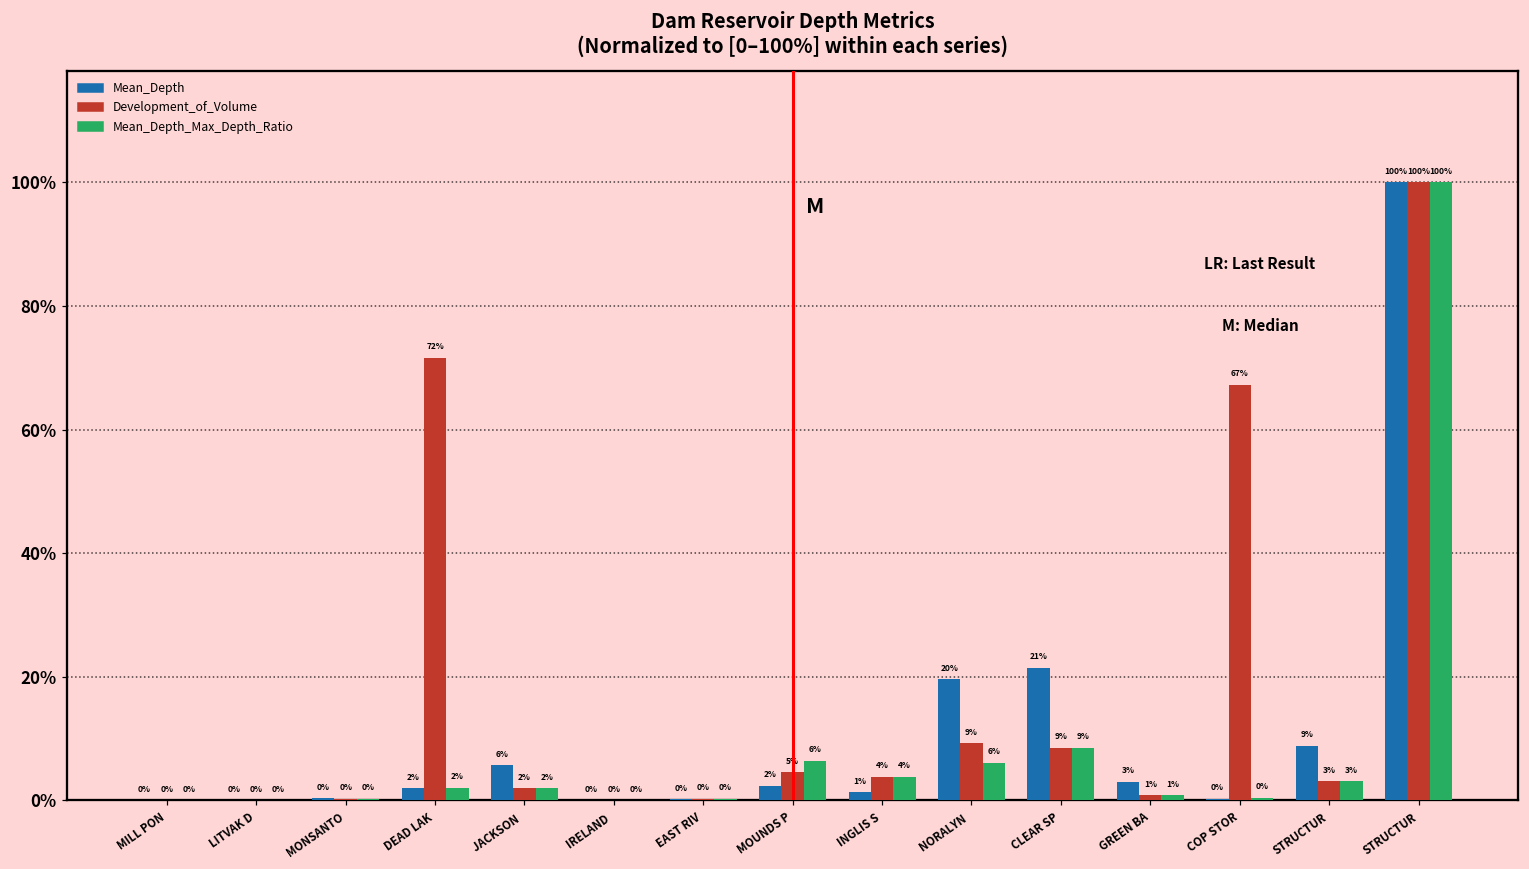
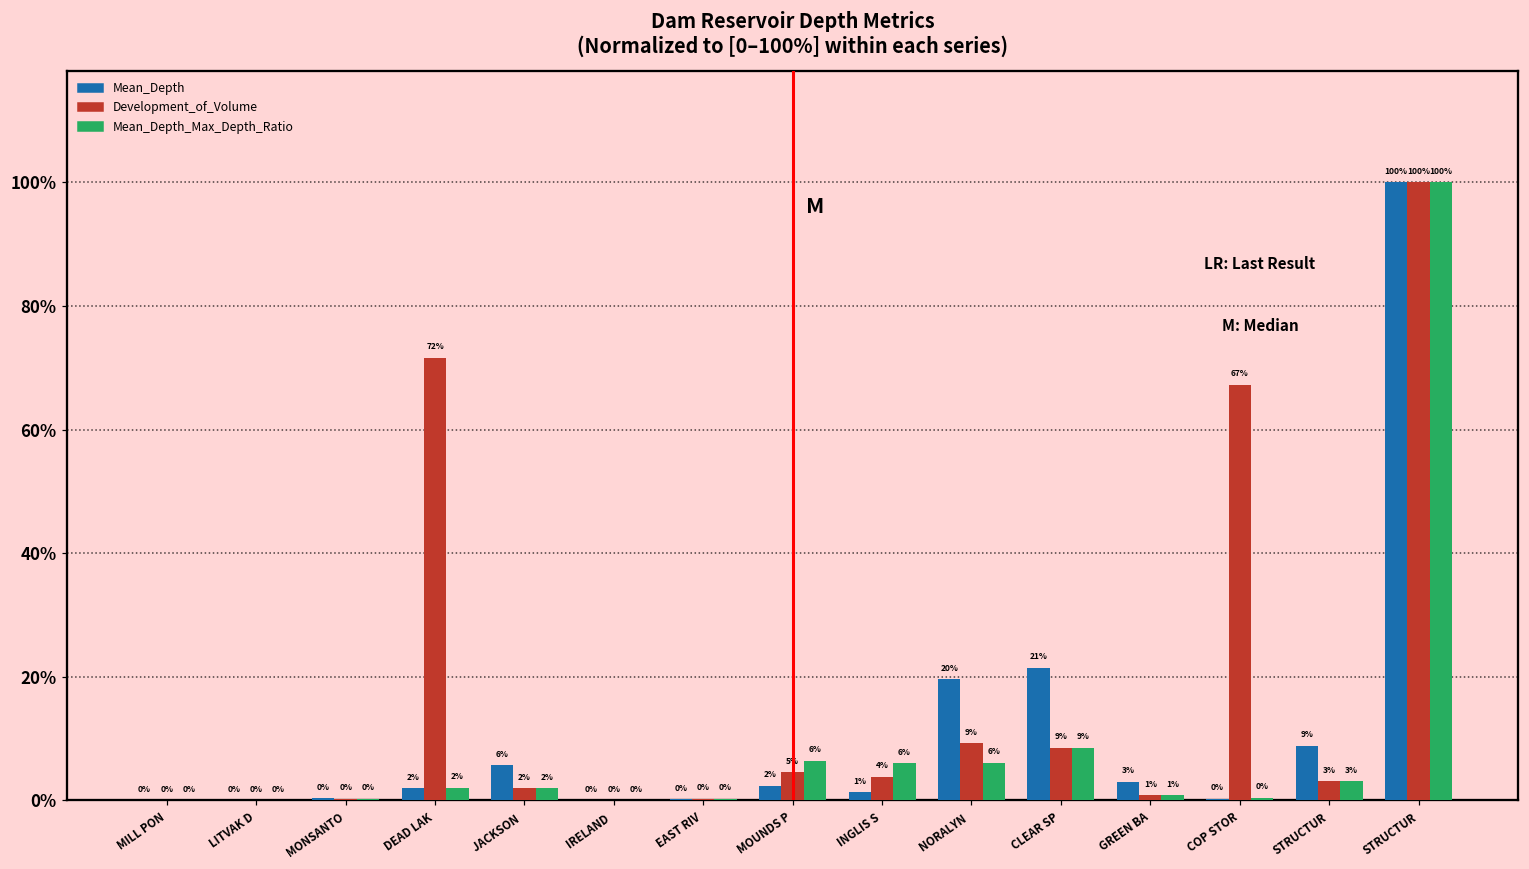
Mean_Depth_Max_Depth_Ratio, INGLIS S: 4% -> 6%
